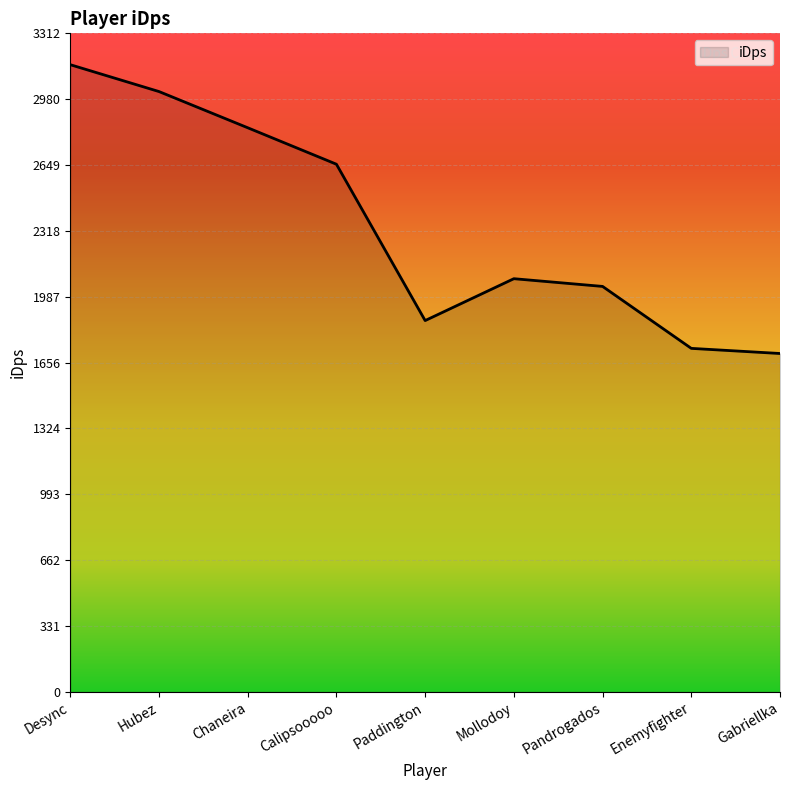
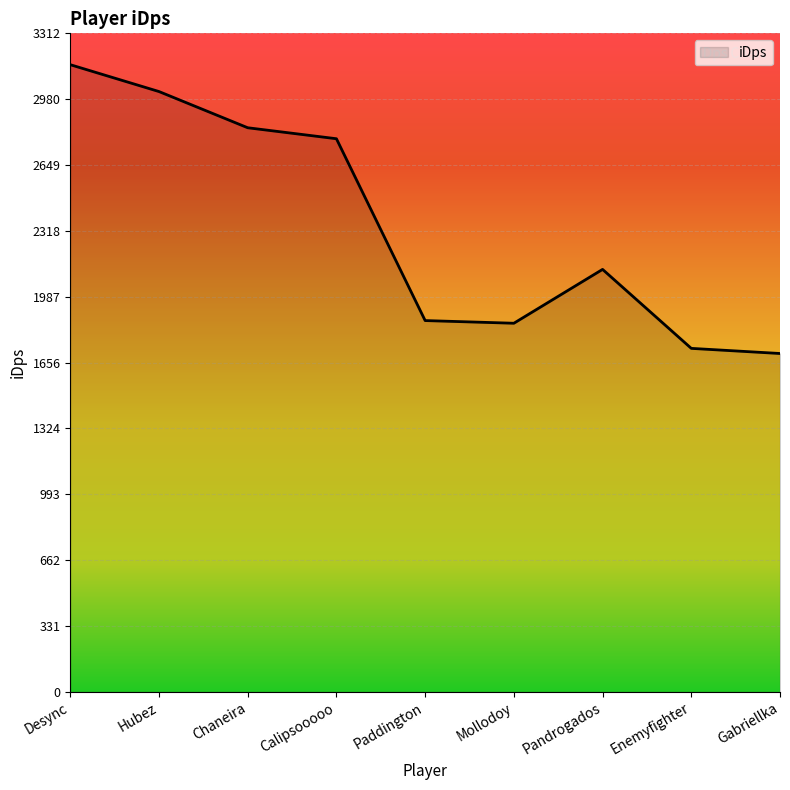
Calipsooooo: 2650 -> 2780
Mollodoy: 2080 -> 1850
Pandrogados: 2040 -> 2120
